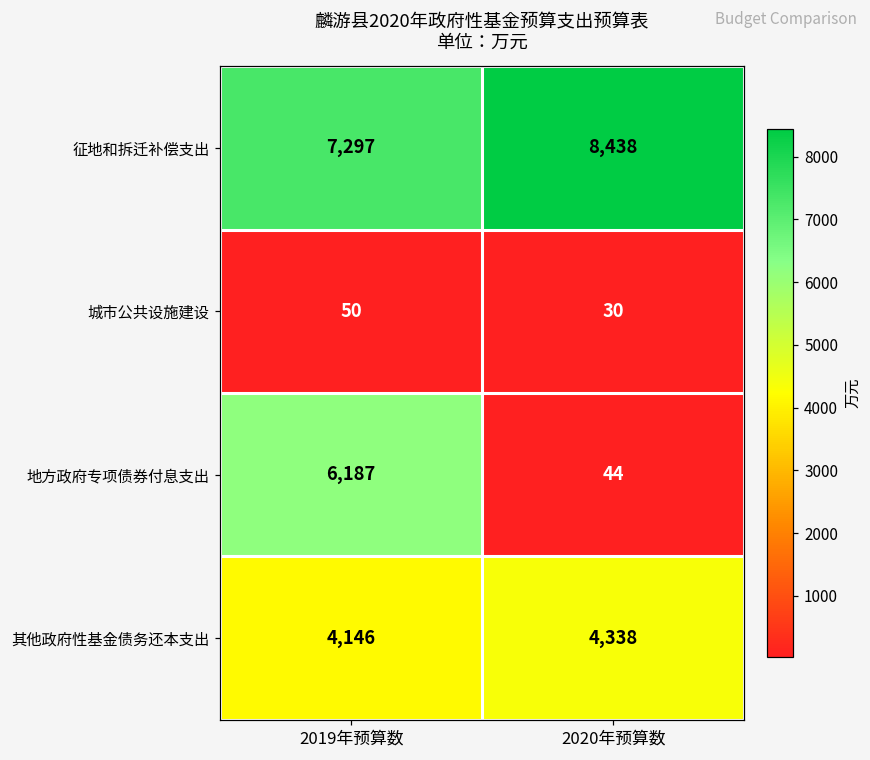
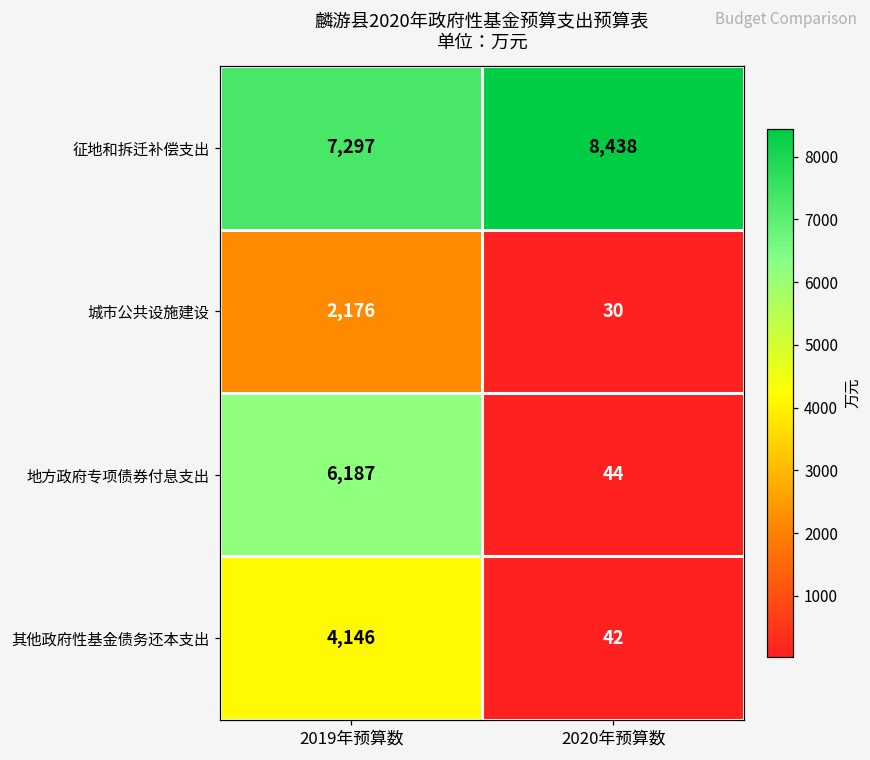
城市公共设施建设, 2019年预算数: 50 -> 2,176
其他政府性基金债务还本支出, 2020年预算数: 4,338 -> 42
